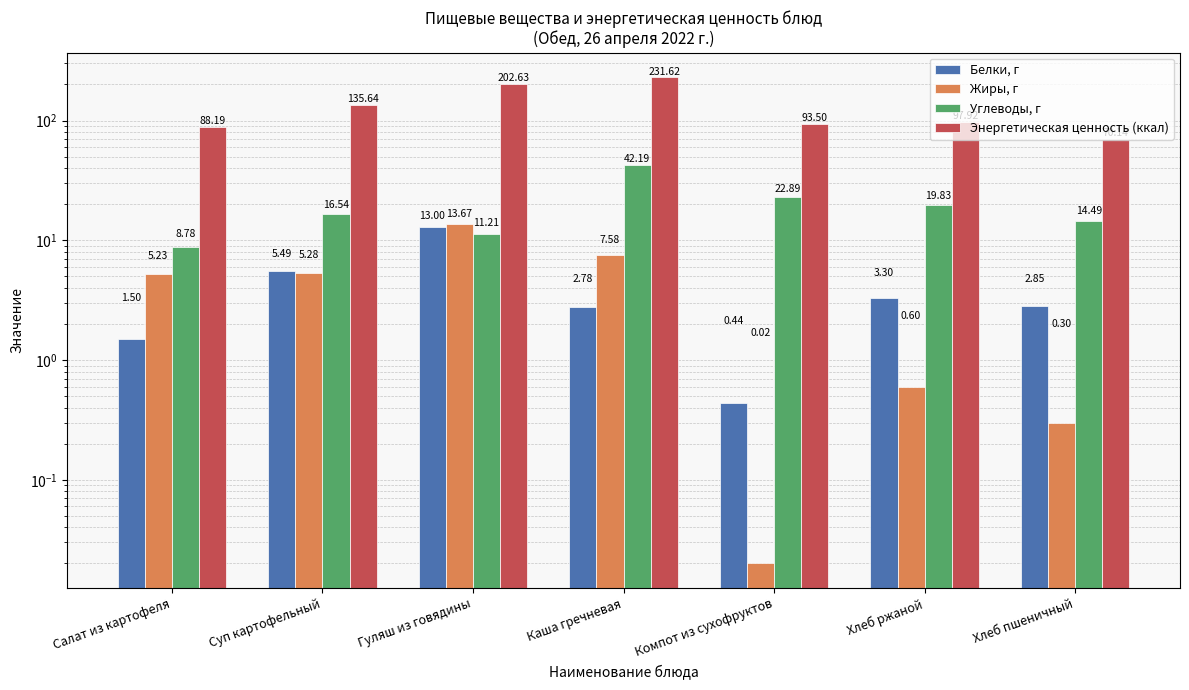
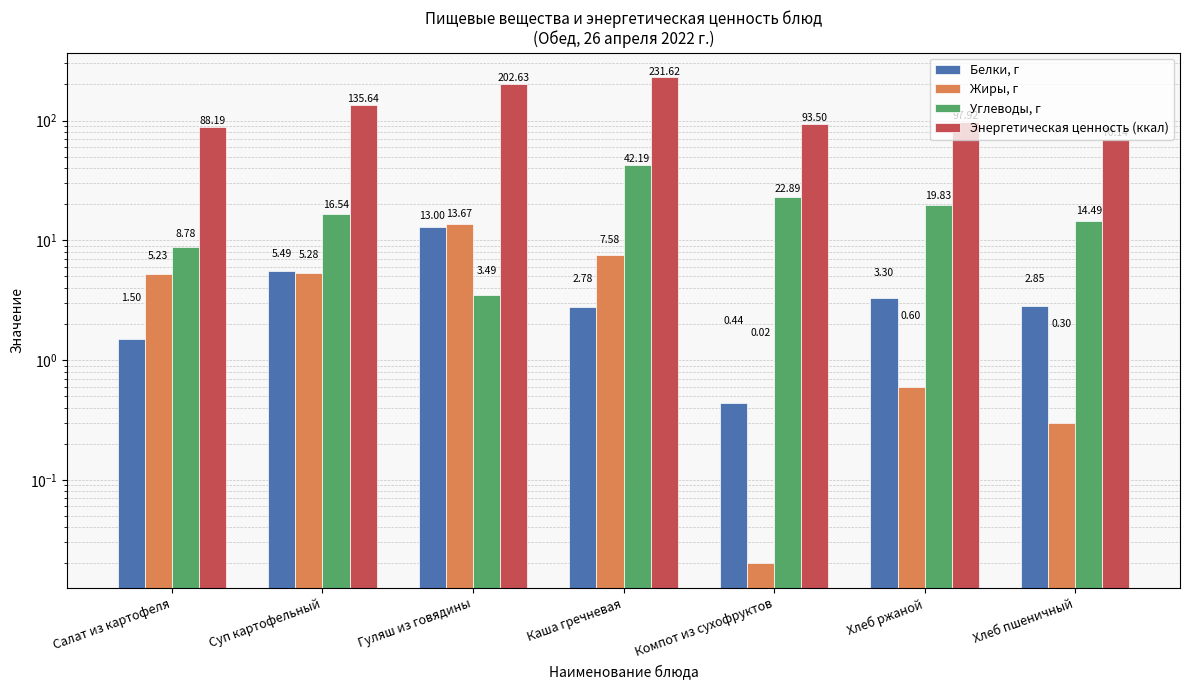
Углеводы, г, Гуляш из говядины: 11.21 -> 3.49
